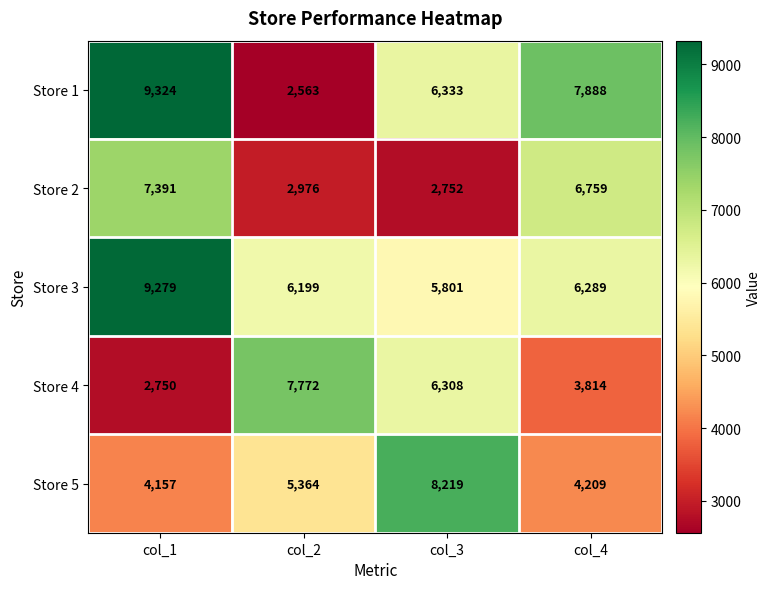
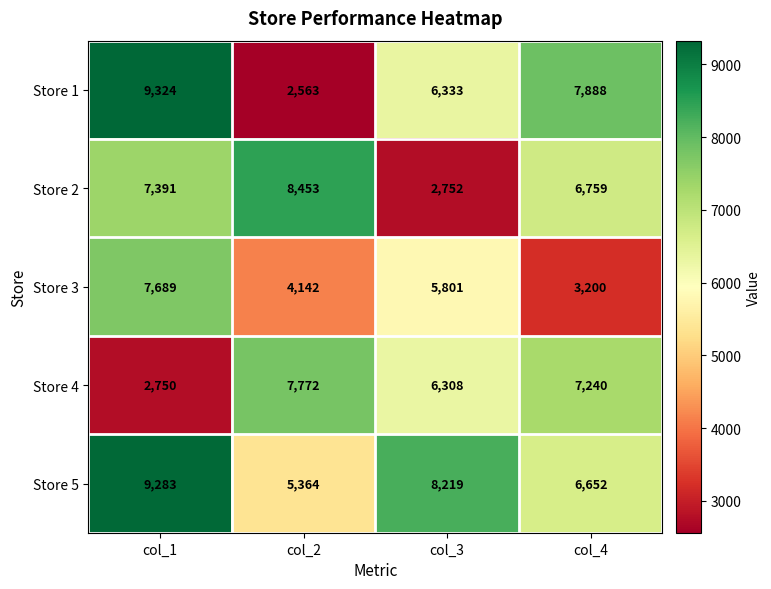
Store 2, col_2: 2,976 -> 8,453
Store 3, col_1: 9,279 -> 7,689
Store 3, col_2: 6,199 -> 4,142
Store 3, col_4: 6,289 -> 3,200
Store 4, col_4: 3,814 -> 7,240
Store 5, col_1: 4,157 -> 9,283
Store 5, col_4: 4,209 -> 6,652
